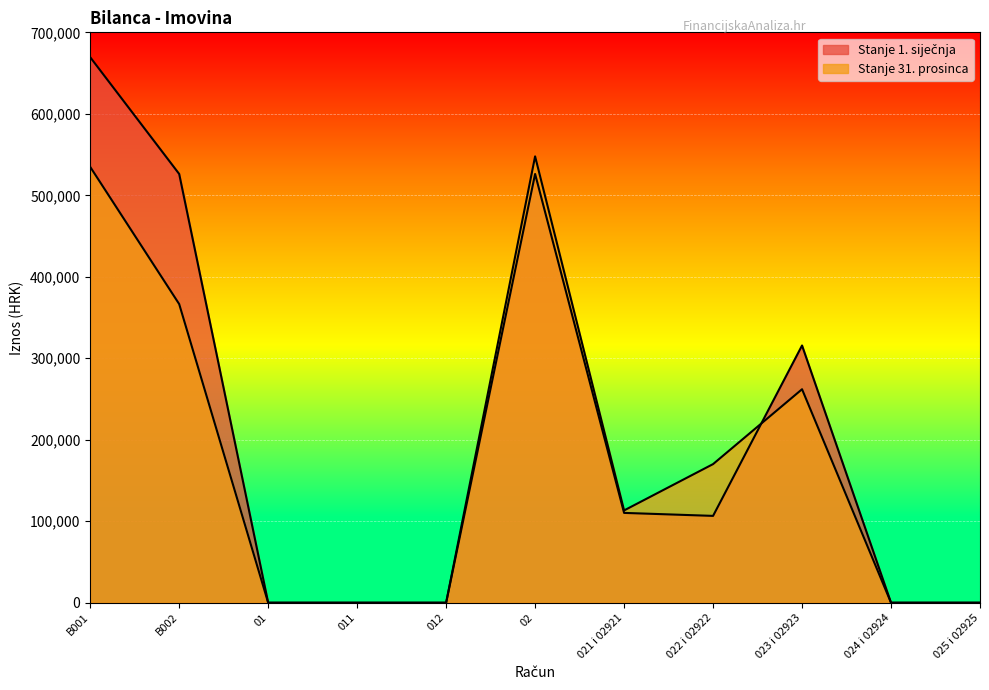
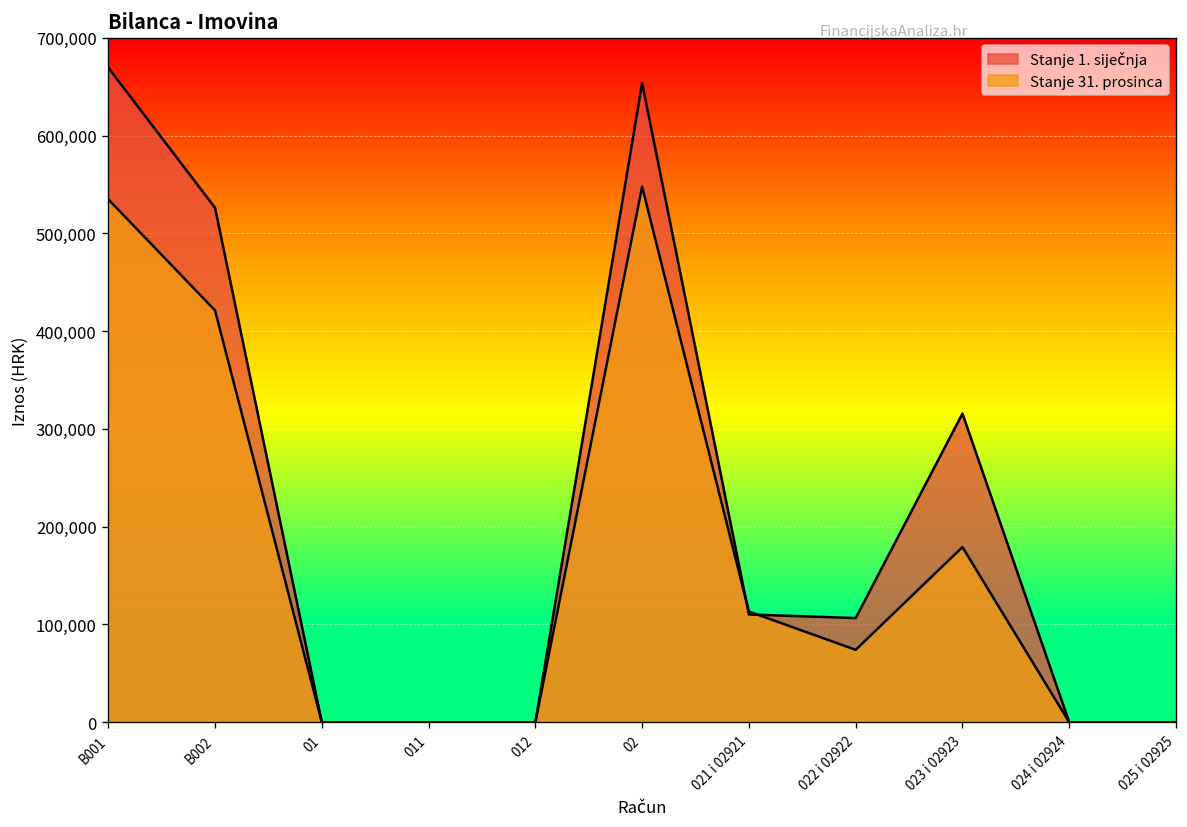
Stanje 31. prosinca, B002: 370,000 -> 420,000
Stanje 1. siječnja, 02: 530,000 -> 650,000
Stanje 31. prosinca, 022 i 02922: 170,000 -> 70,000
Stanje 31. prosinca, 023 i 02923: 260,000 -> 180,000
